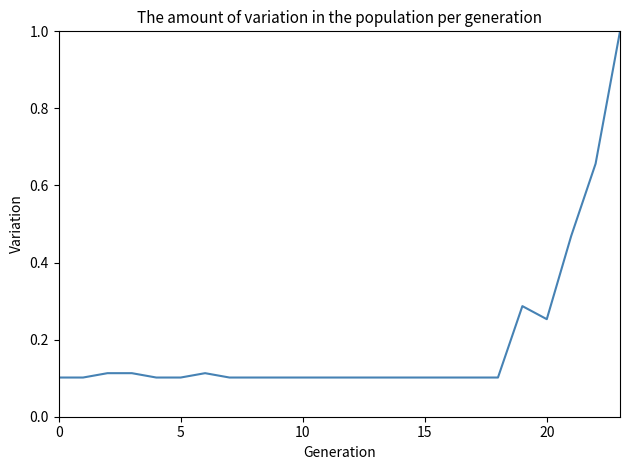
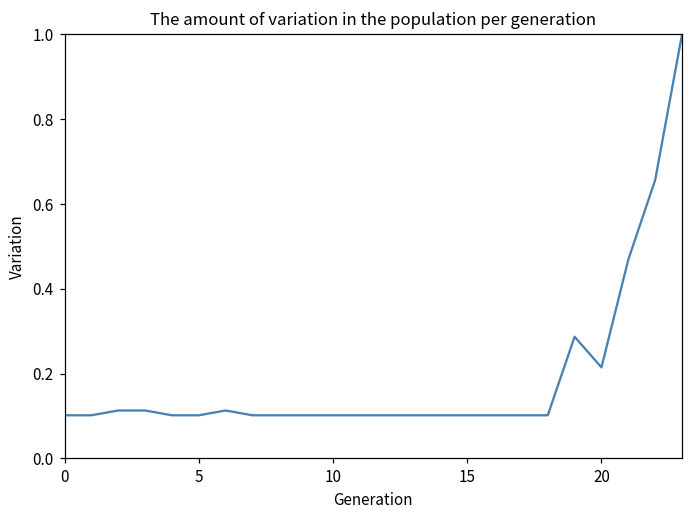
20: 0.25 -> 0.21
